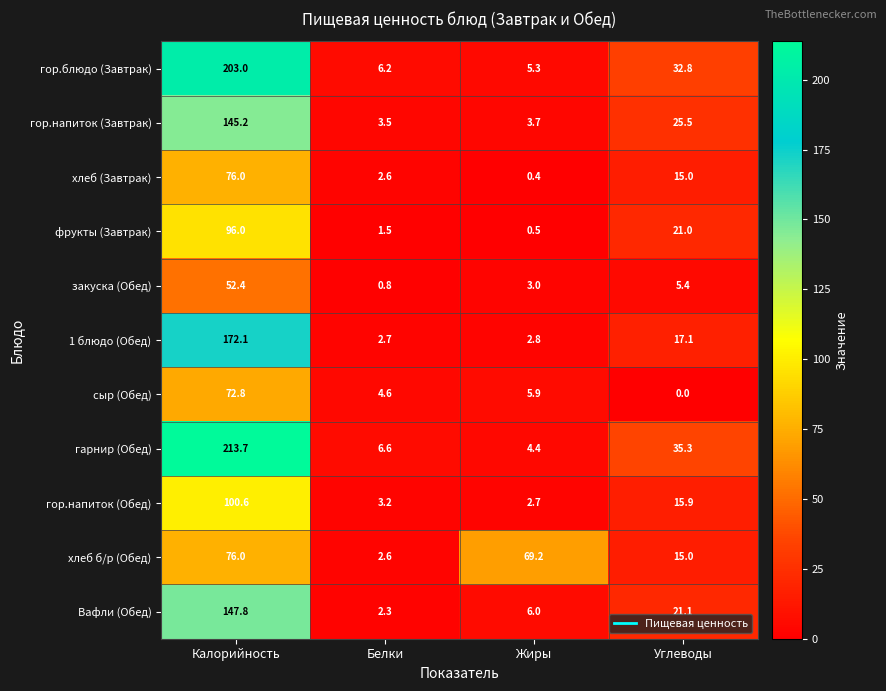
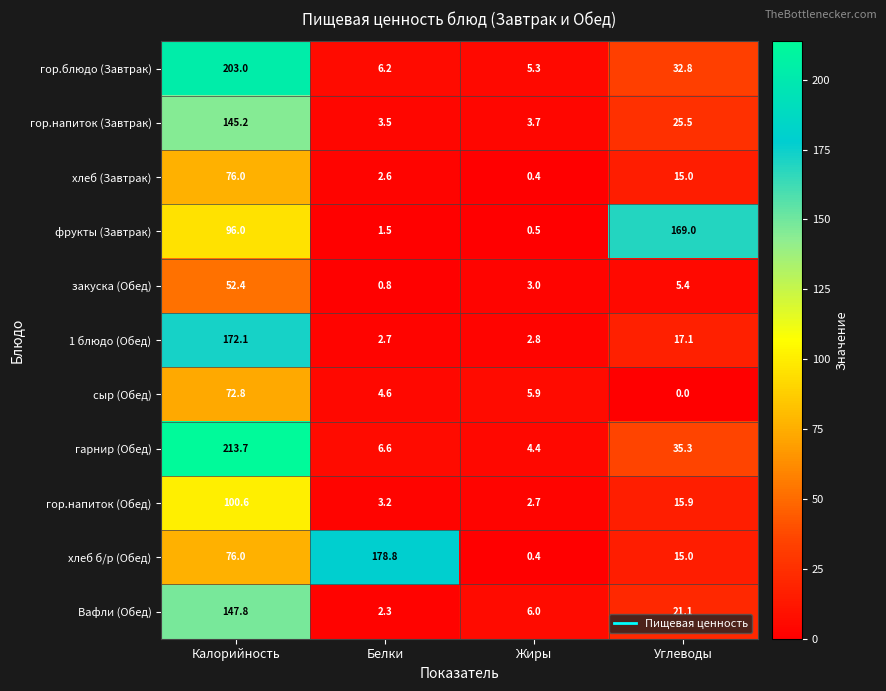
фрукты (Завтрак), Углеводы: 21.0 -> 169.0
хлеб б/р (Обед), Белки: 2.6 -> 178.8
хлеб б/р (Обед), Жиры: 69.2 -> 0.4
